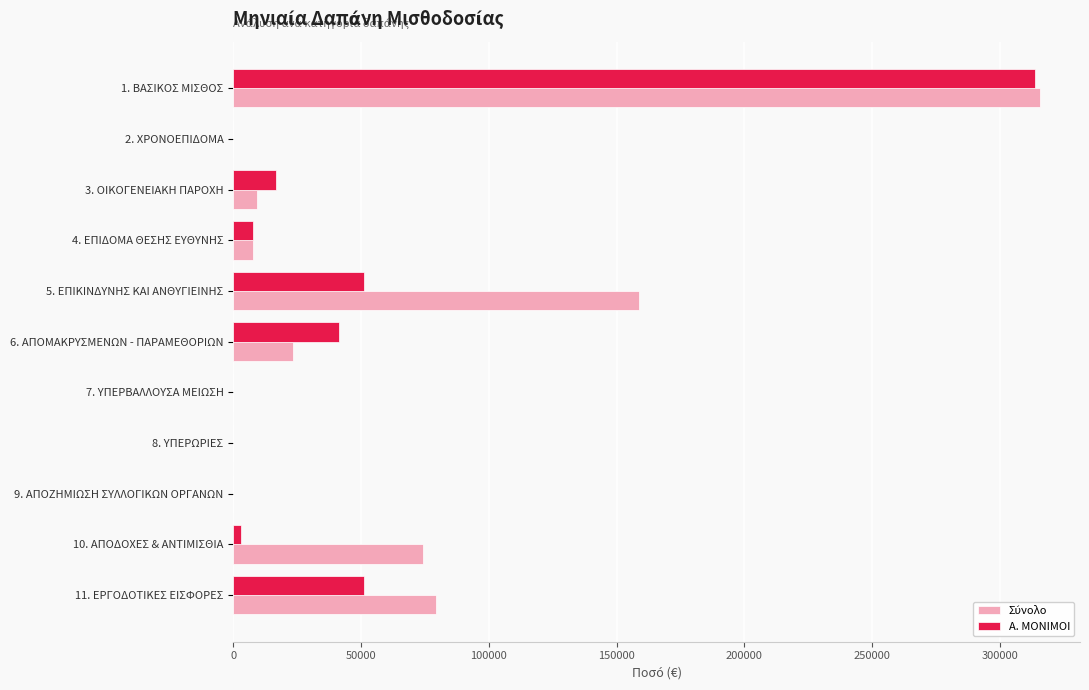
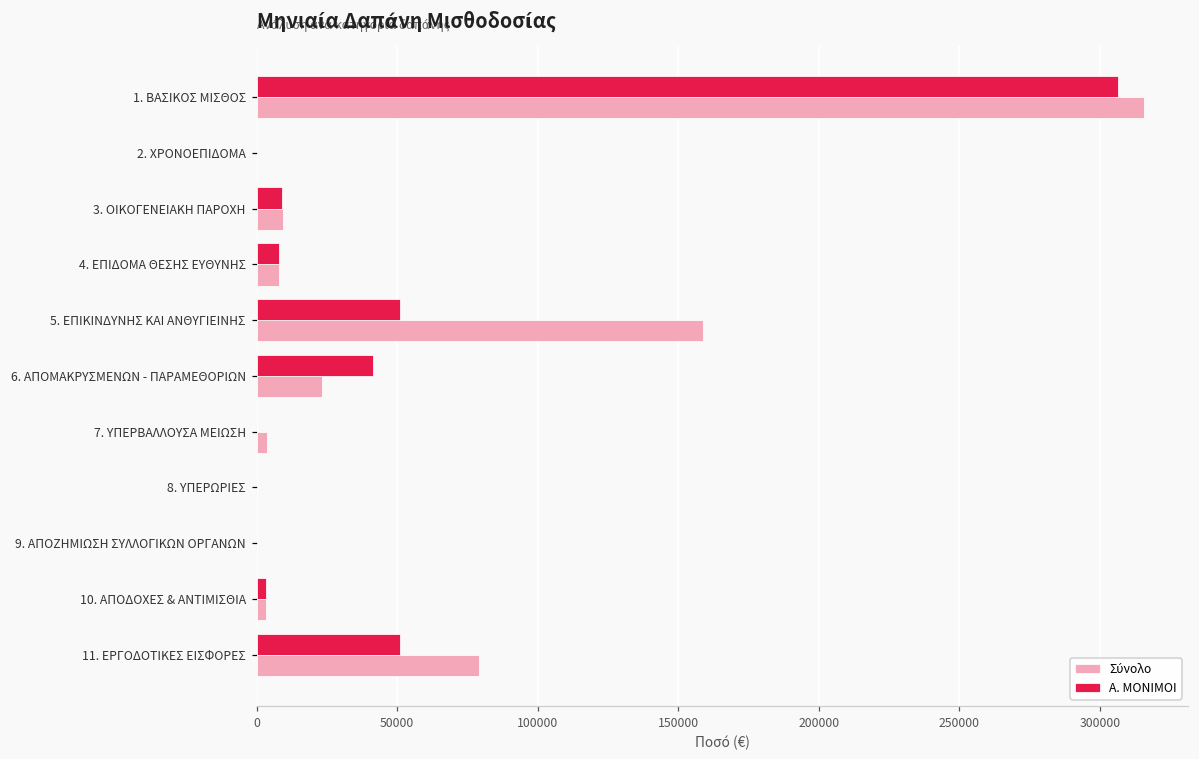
Α. ΜΟΝΙΜΟΙ, 1. ΒΑΣΙΚΟΣ ΜΙΣΘΟΣ: 314000 -> 306000
Α. ΜΟΝΙΜΟΙ, 3. ΟΙΚΟΓΕΝΕΙΑΚΗ ΠΑΡΟΧΗ: 17000 -> 9000
Σύνολο, 7. ΥΠΕΡΒΑΛΛΟΥΣΑ ΜΕΙΩΣΗ: 0 -> 4000
Σύνολο, 10. ΑΠΟΔΟΧΕΣ & ΑΝΤΙΜΙΣΘΙΑ: 74000 -> 3000
